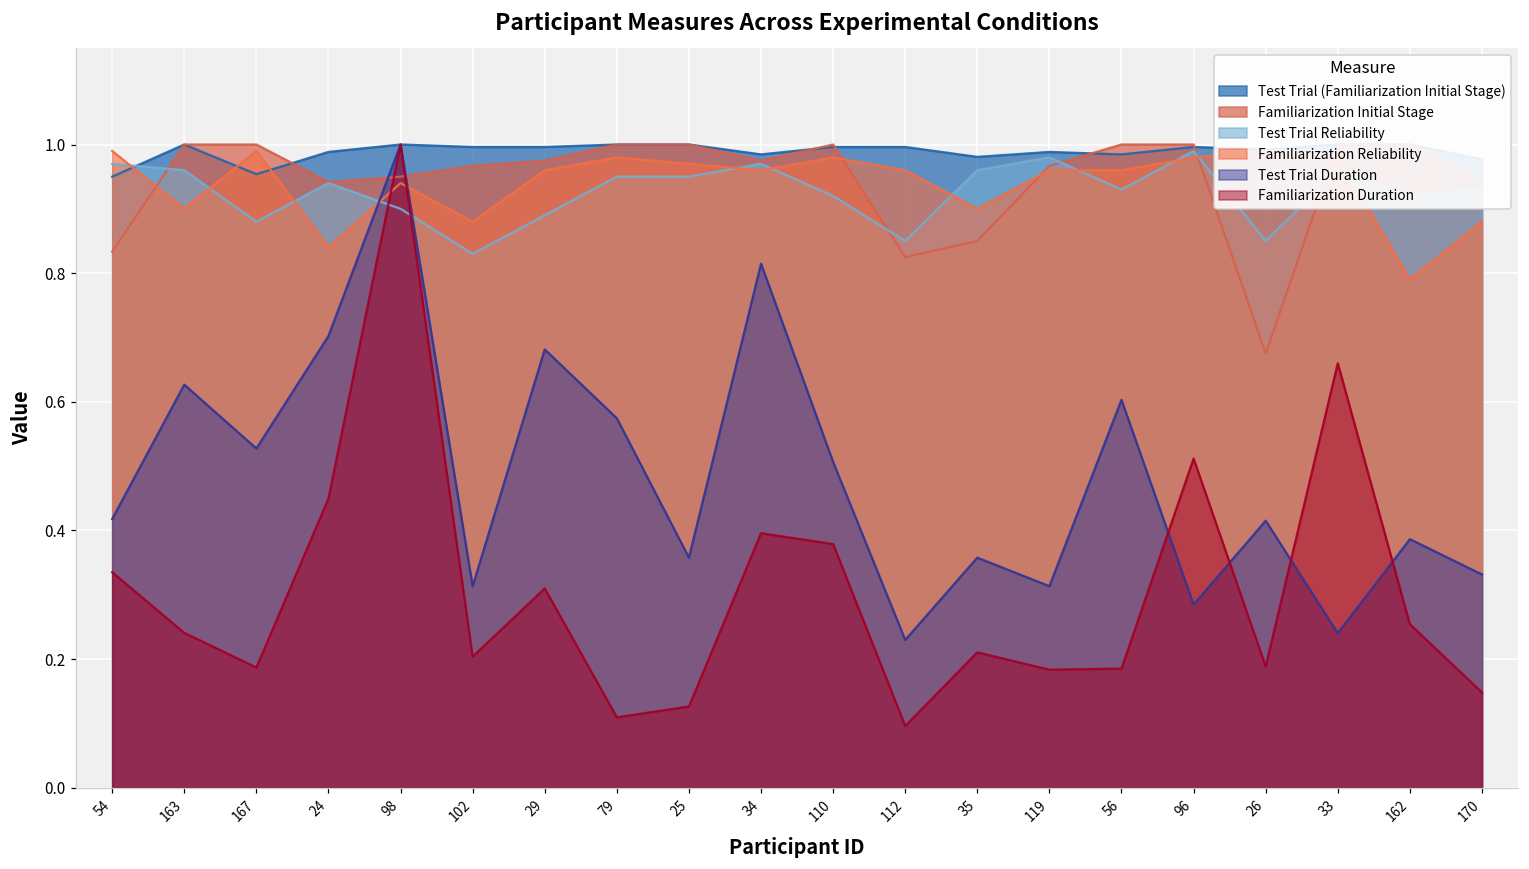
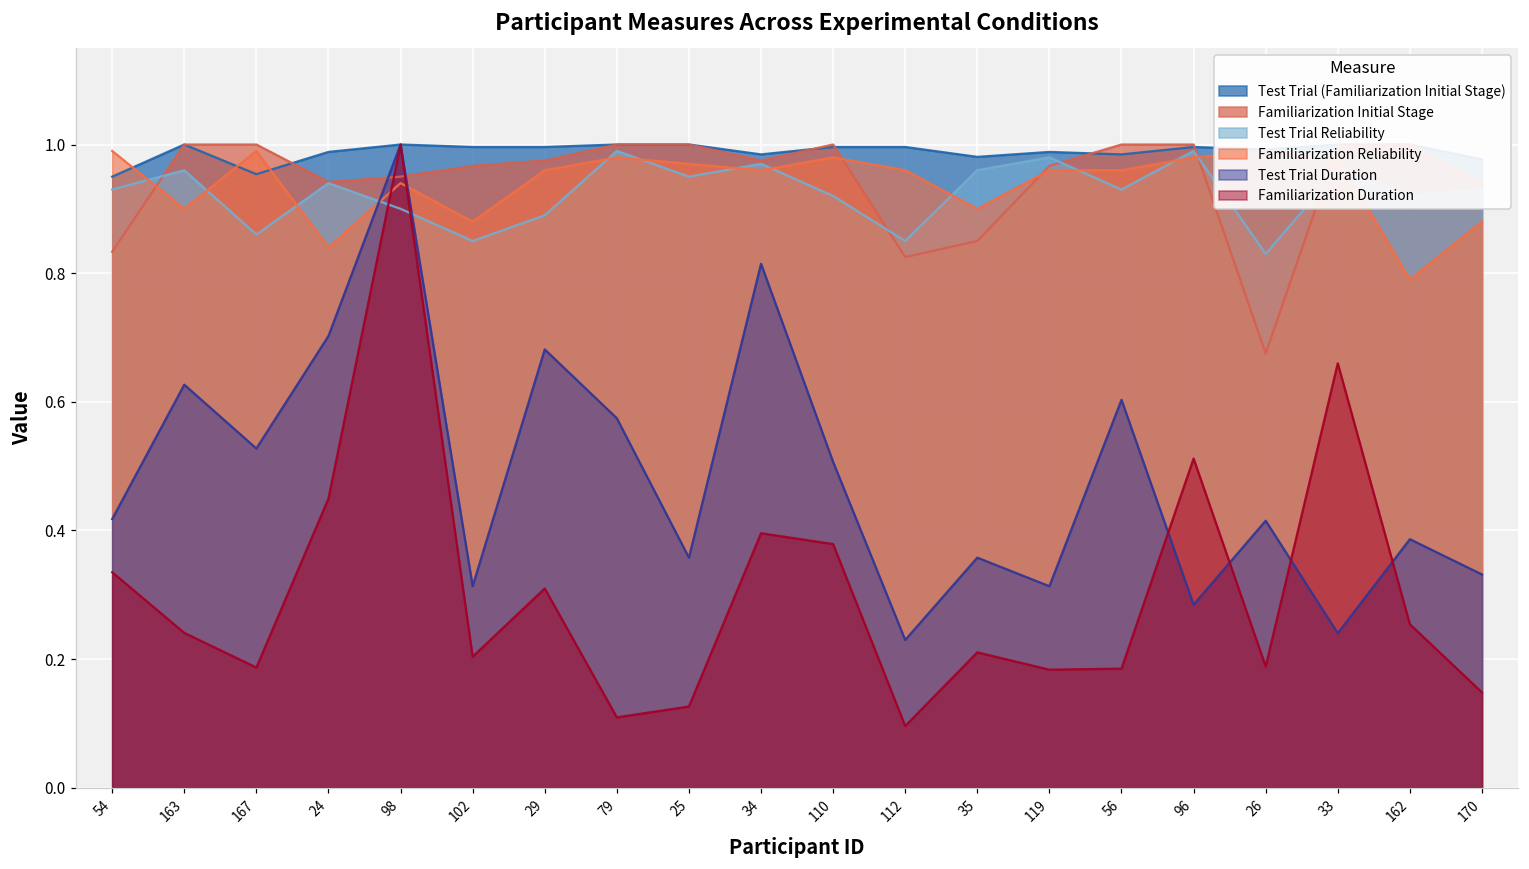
Test Trial Reliability, 54: 0.97 -> 0.93
Test Trial Reliability, 167: 0.88 -> 0.86
Test Trial Reliability, 102: 0.83 -> 0.85
Test Trial Reliability, 79: 0.95 -> 0.99
Test Trial Reliability, 26: 0.85 -> 0.83
